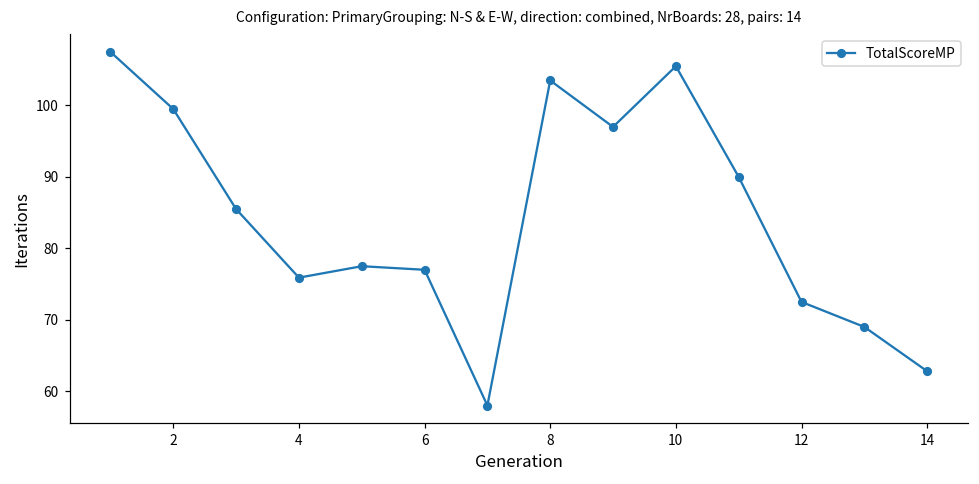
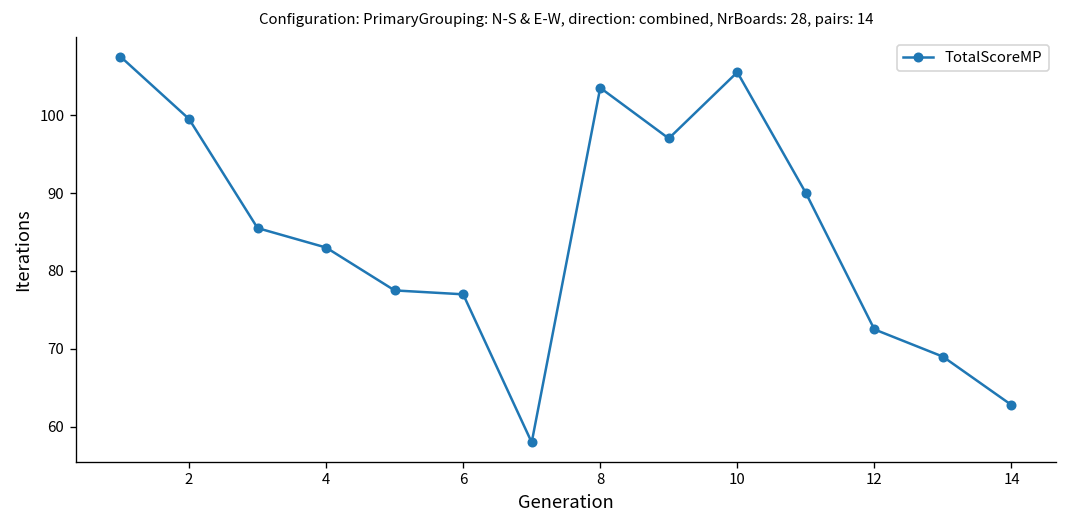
4: 76 -> 83
